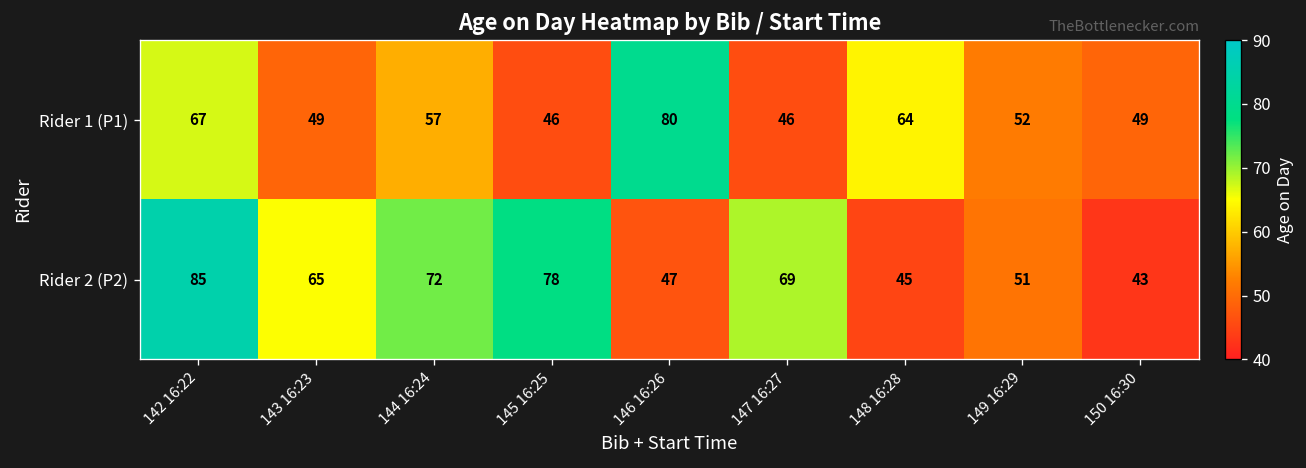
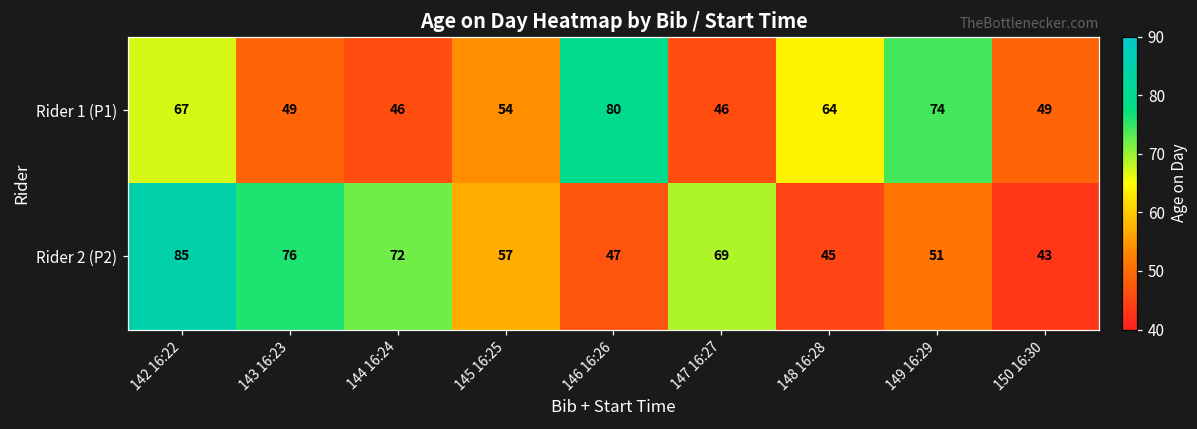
Rider 1 (P1), 144 16:24: 57 -> 46
Rider 1 (P1), 145 16:25: 46 -> 54
Rider 1 (P1), 149 16:29: 52 -> 74
Rider 2 (P2), 143 16:23: 65 -> 76
Rider 2 (P2), 145 16:25: 78 -> 57
